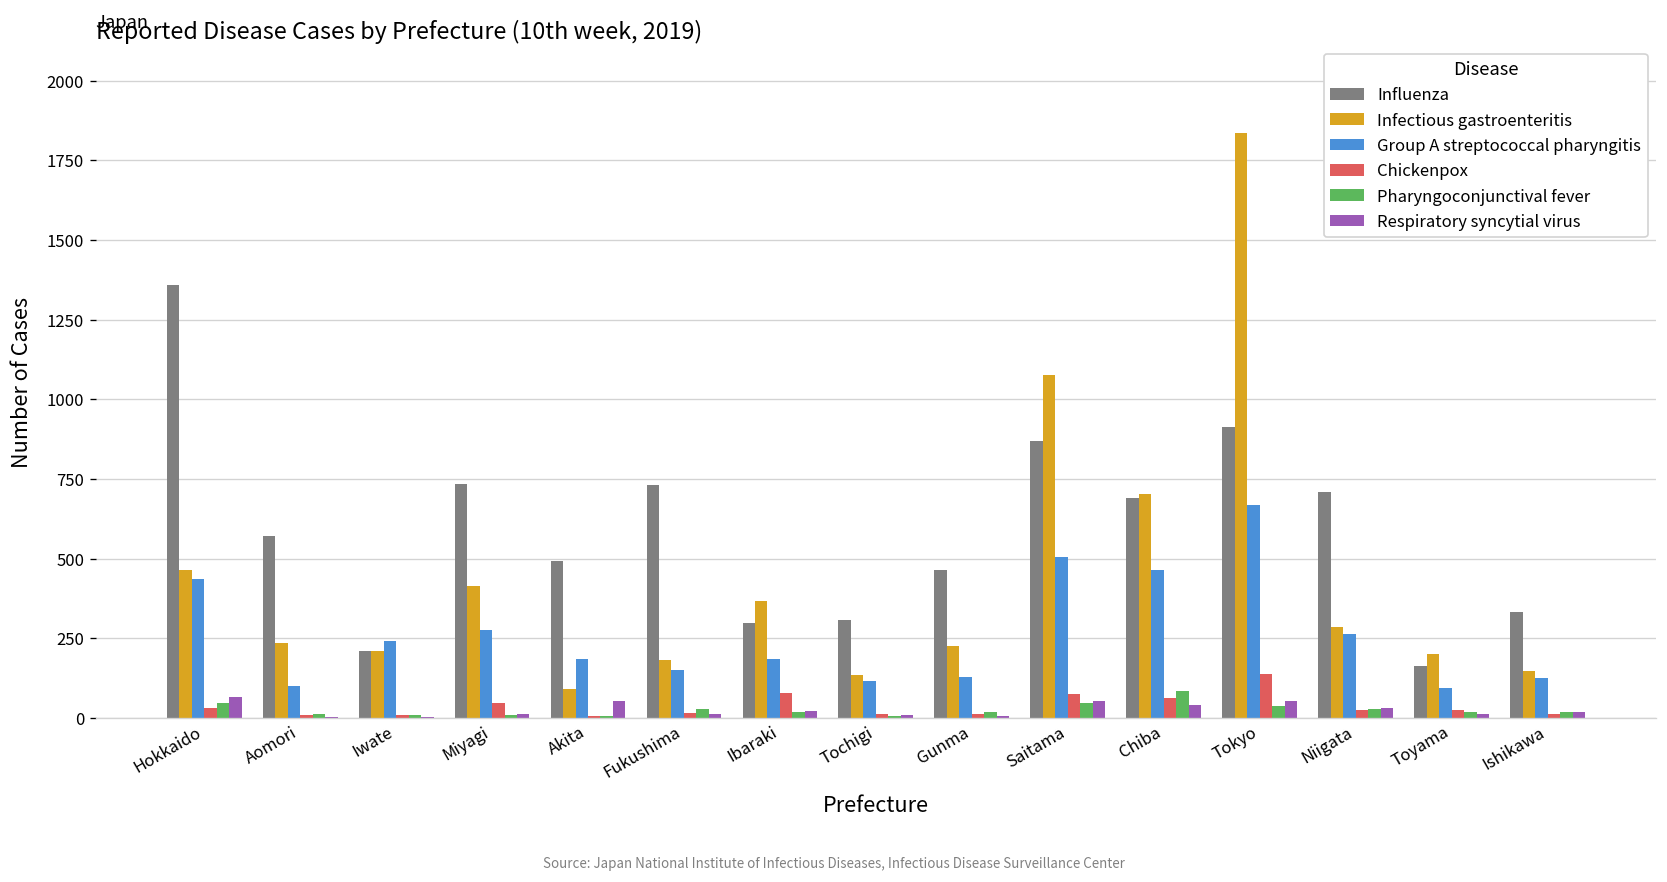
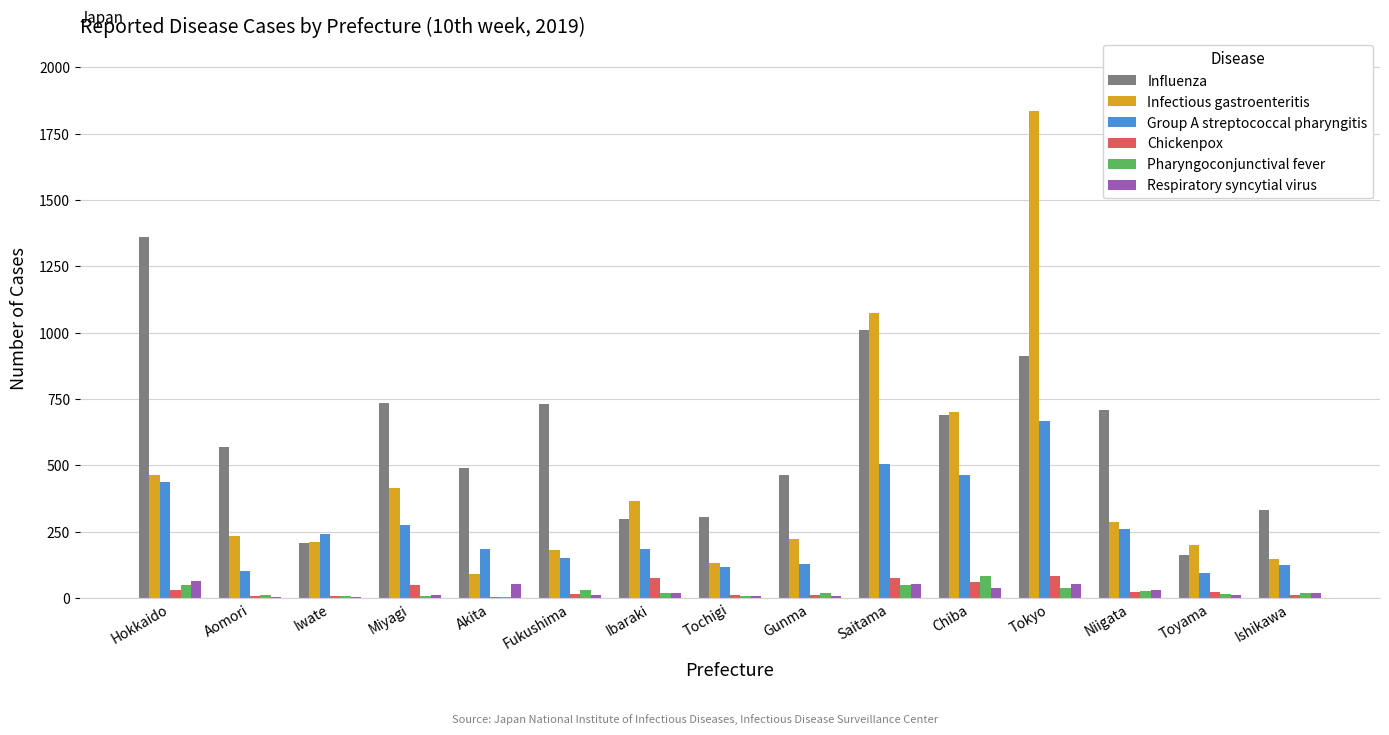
Influenza, Saitama: 870 -> 1010
Chickenpox, Tokyo: 140 -> 80
